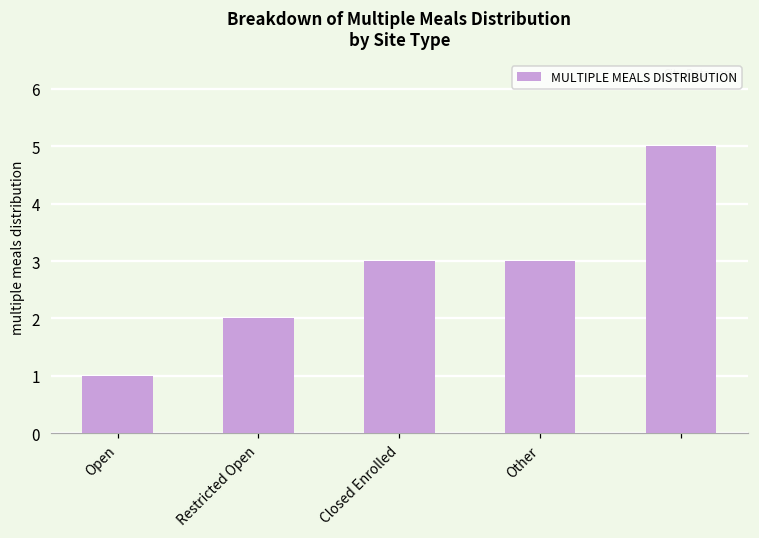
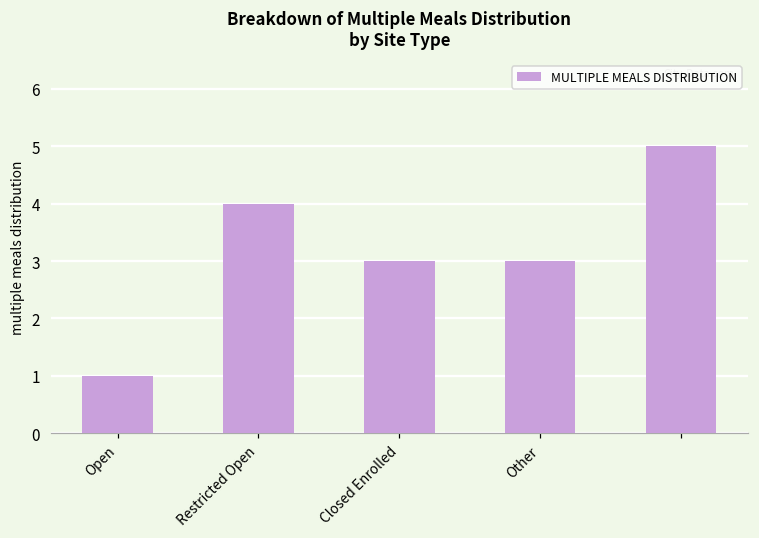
Restricted Open: 2 -> 4
